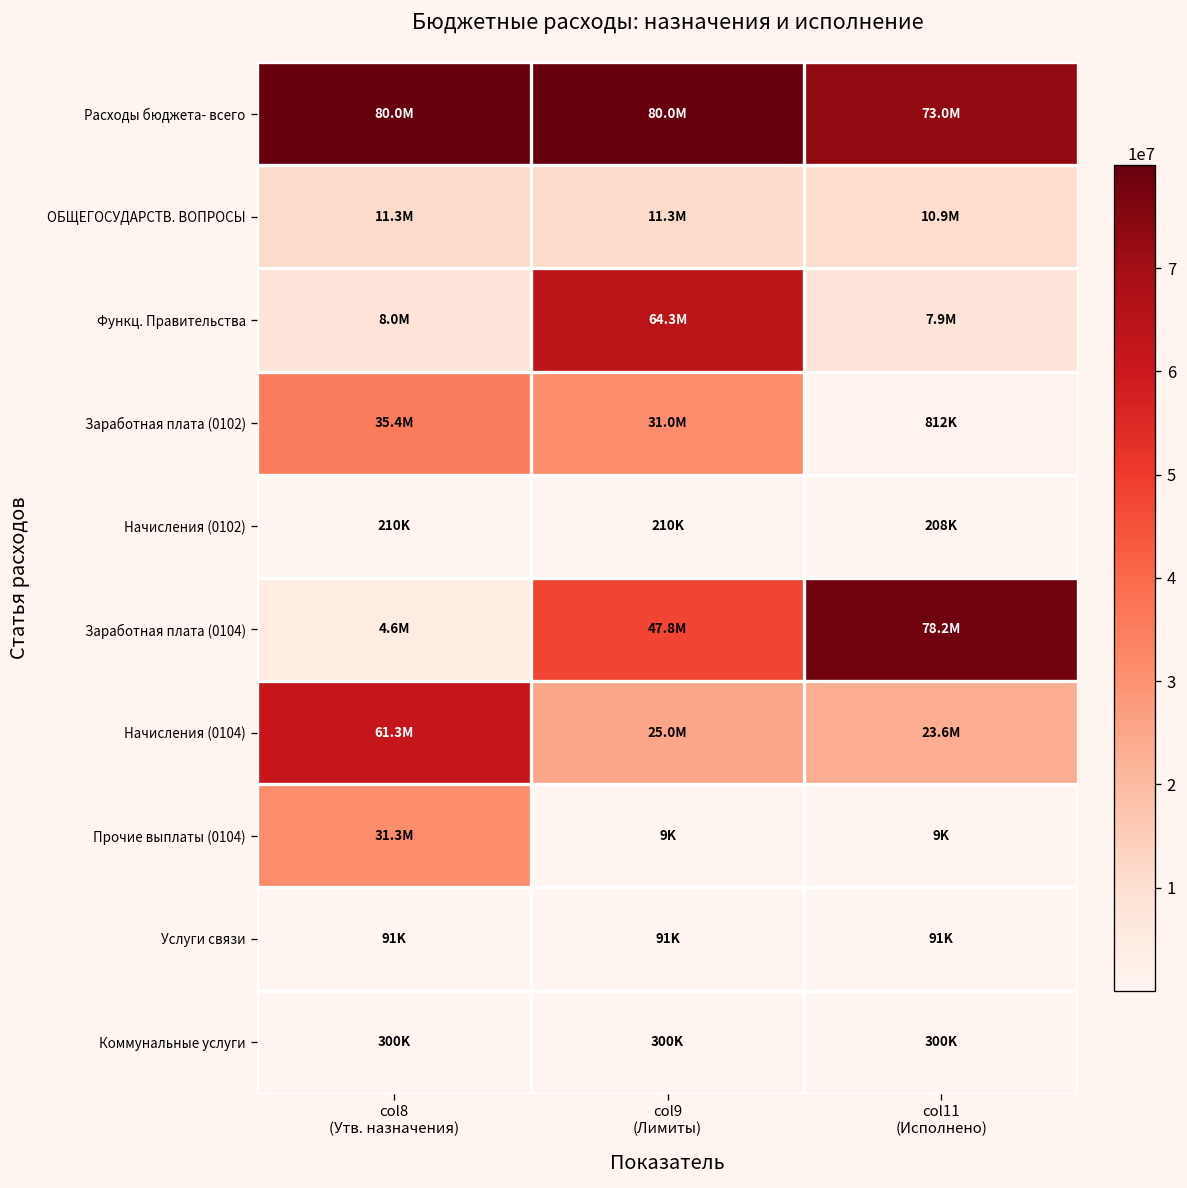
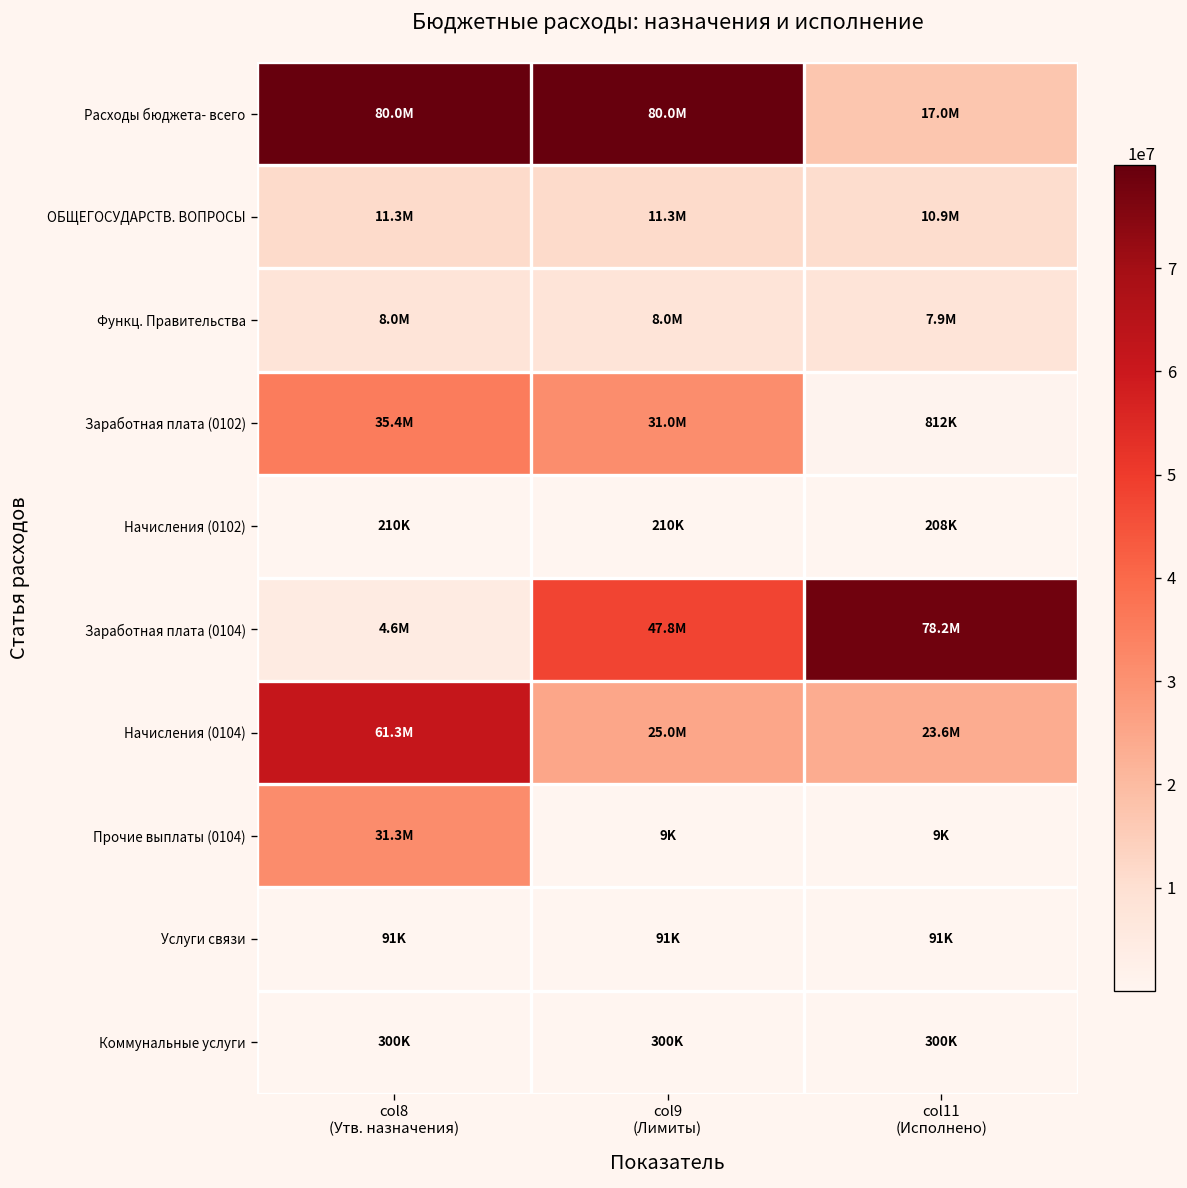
Расходы бюджета- всего, col11 (Исполнено): 73.0M -> 17.0M
Функц. Правительства, col9 (Лимиты): 64.3M -> 8.0M
